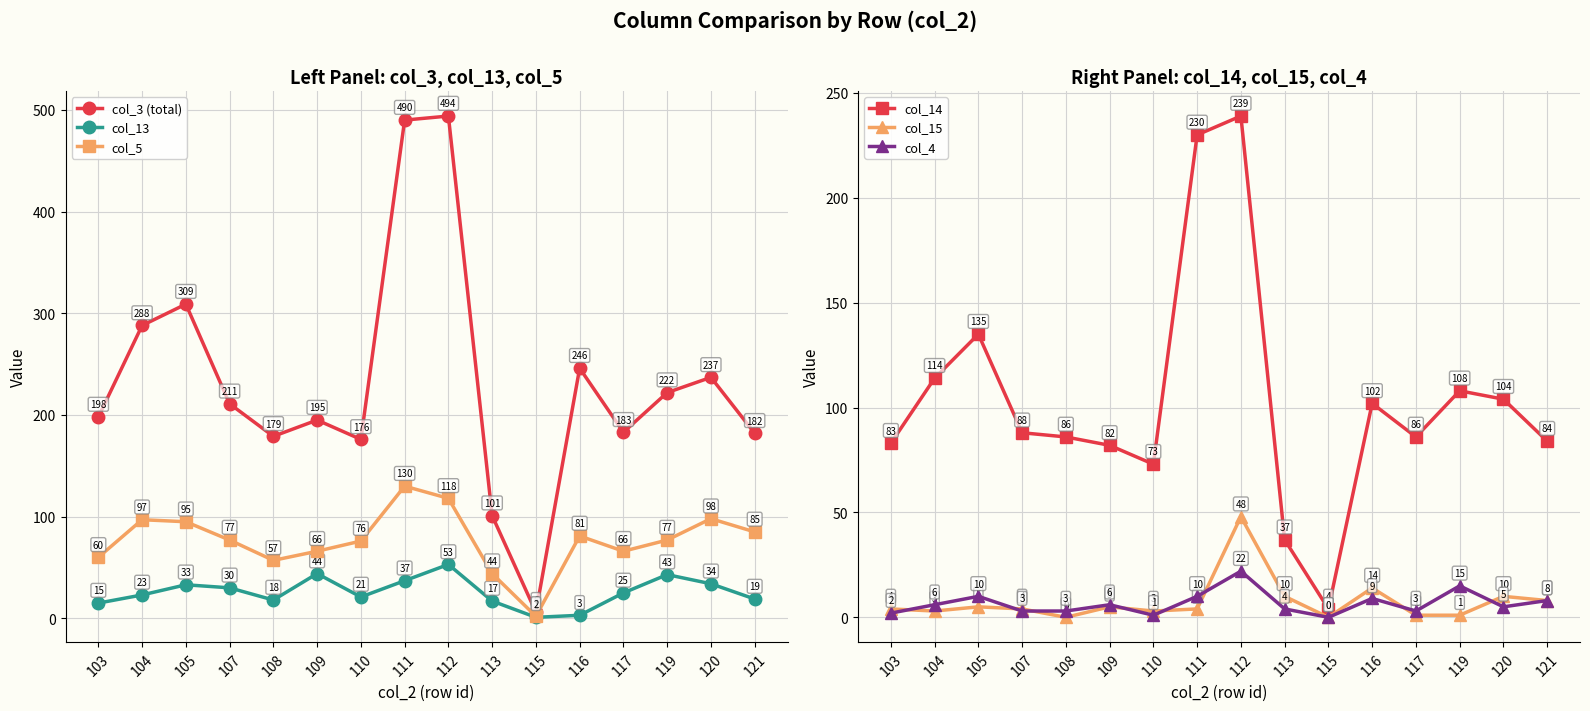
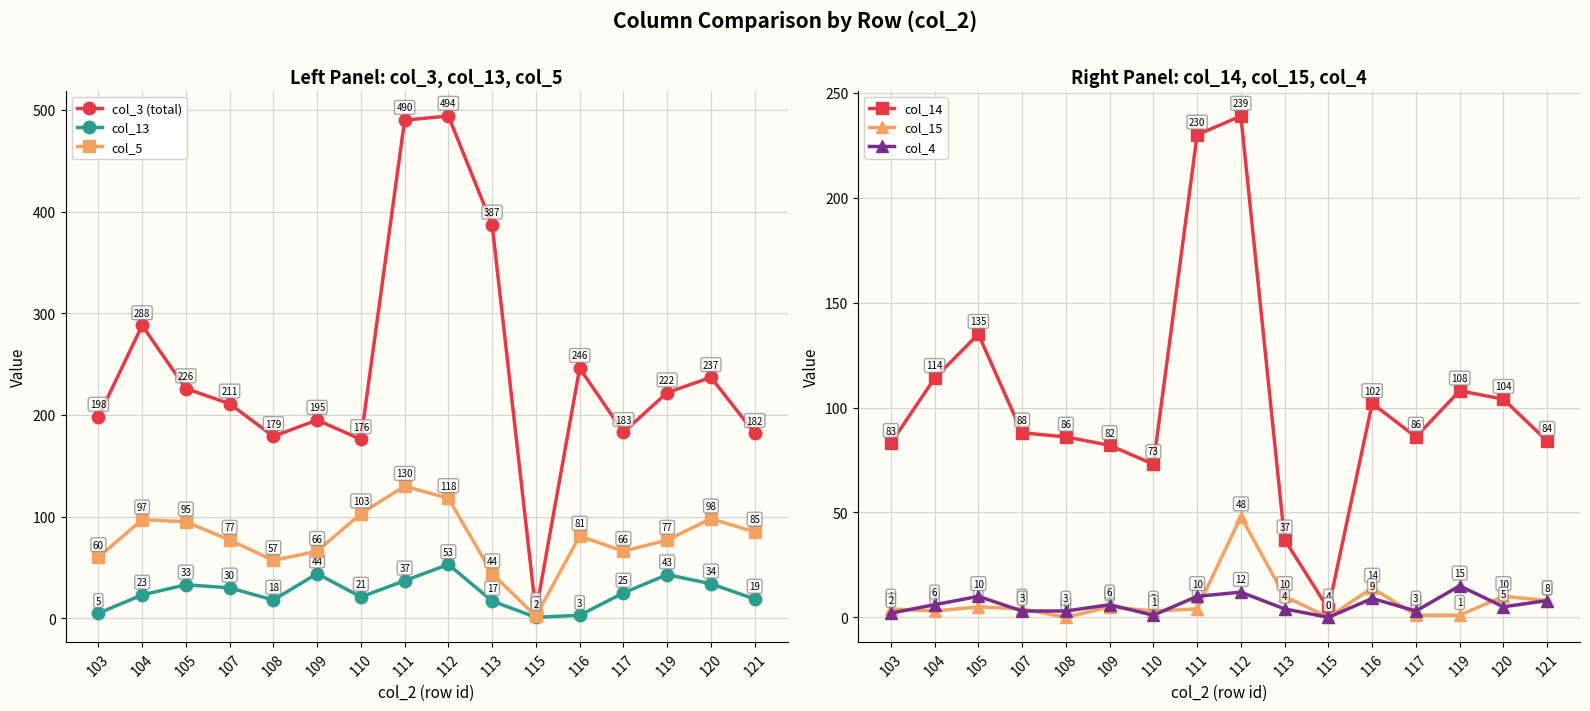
Left Panel: col_3, col_13, col_5, col_13, 103: 15 -> 5
Left Panel: col_3, col_13, col_5, col_3 (total), 105: 309 -> 226
Left Panel: col_3, col_13, col_5, col_5, 110: 76 -> 103
Left Panel: col_3, col_13, col_5, col_3 (total), 113: 101 -> 387
Right Panel: col_14, col_15, col_4, col_4, 112: 22 -> 12
